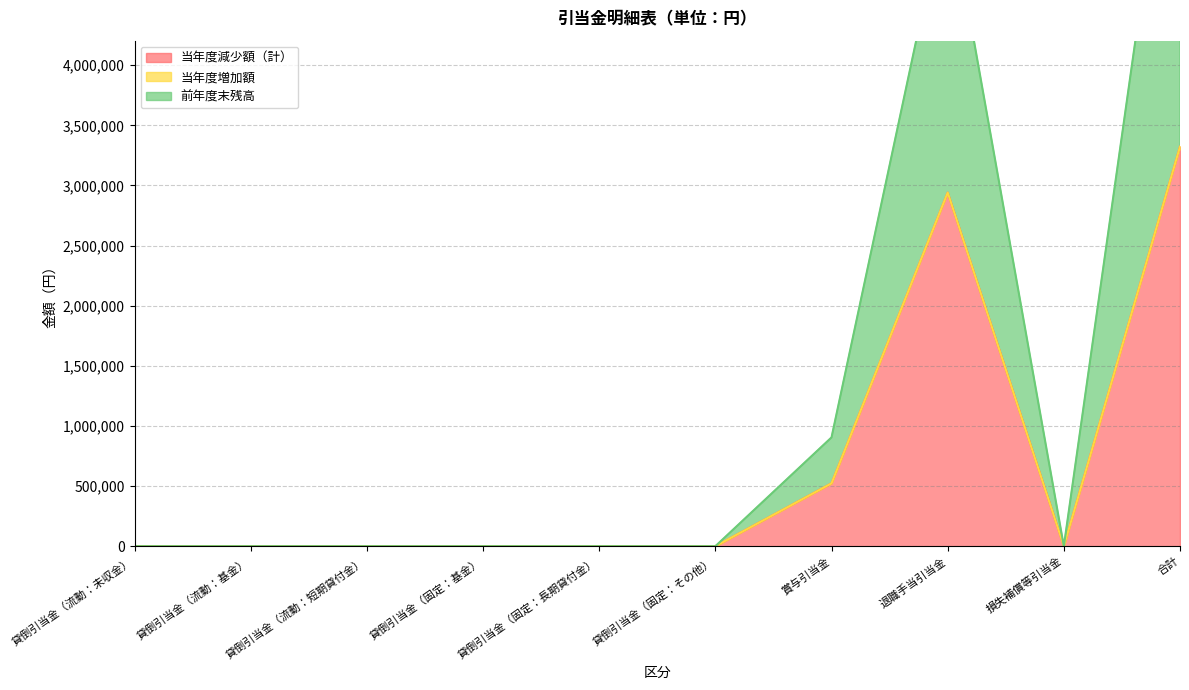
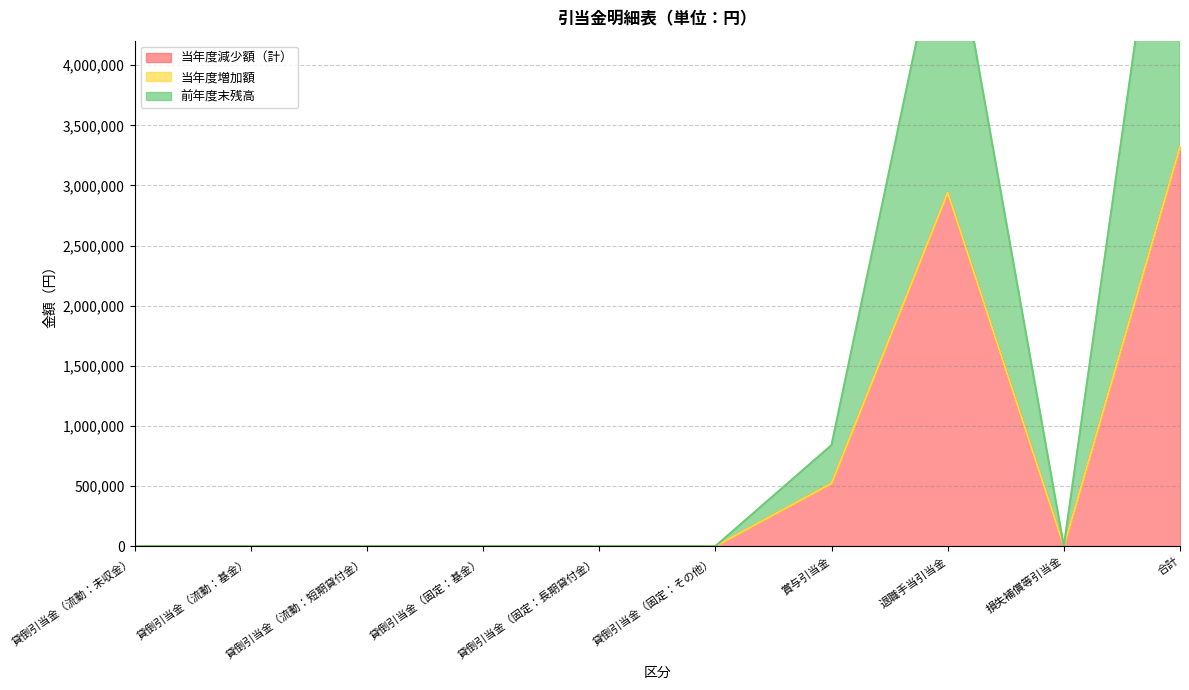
前年度末残高, 賞与引当金: 380,000 -> 320,000
